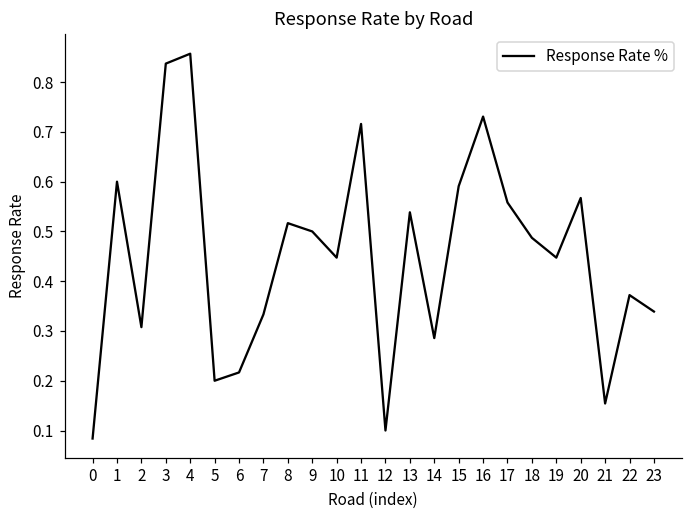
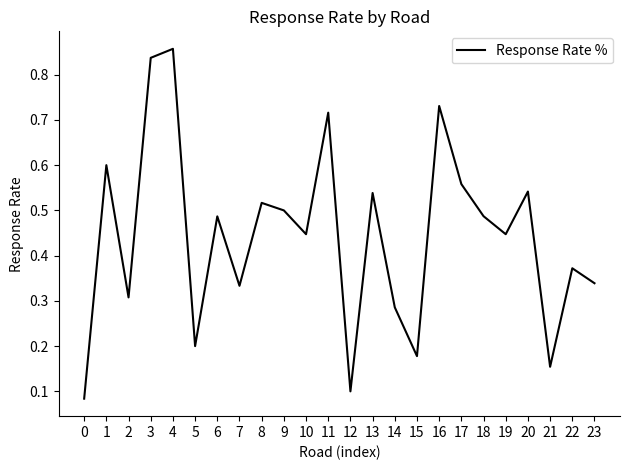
6: 0.22 -> 0.49
15: 0.59 -> 0.18
20: 0.57 -> 0.54
